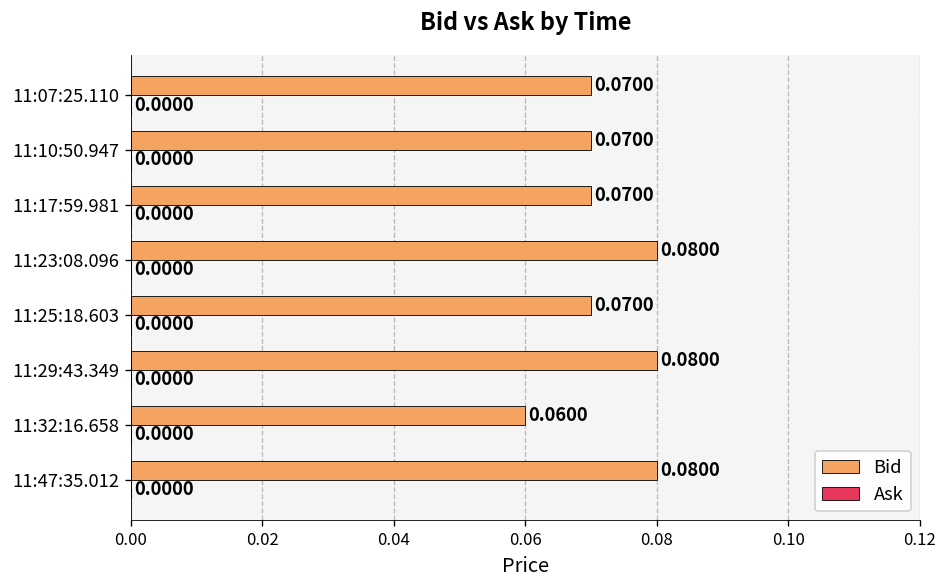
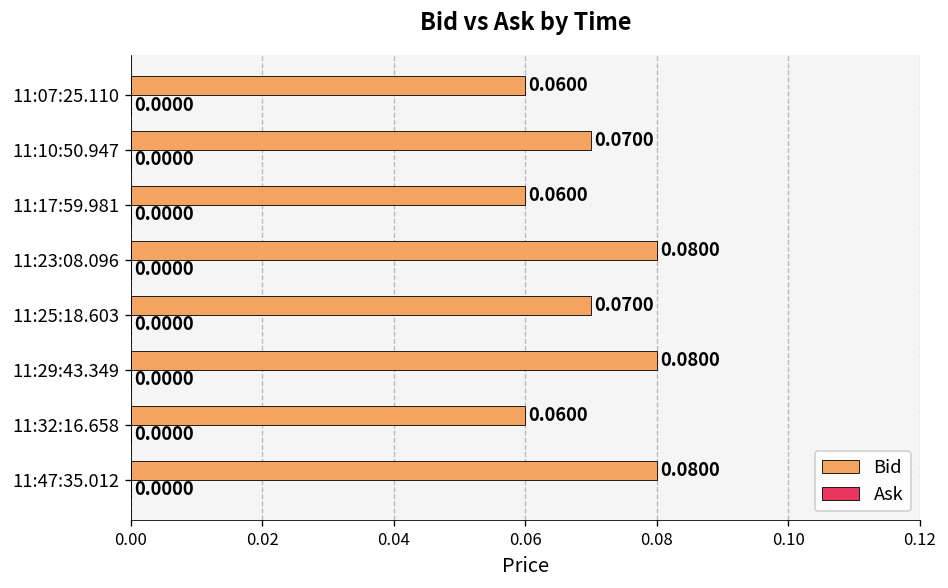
Bid, 11:07:25.110: 0.0700 -> 0.0600
Bid, 11:17:59.981: 0.0700 -> 0.0600
